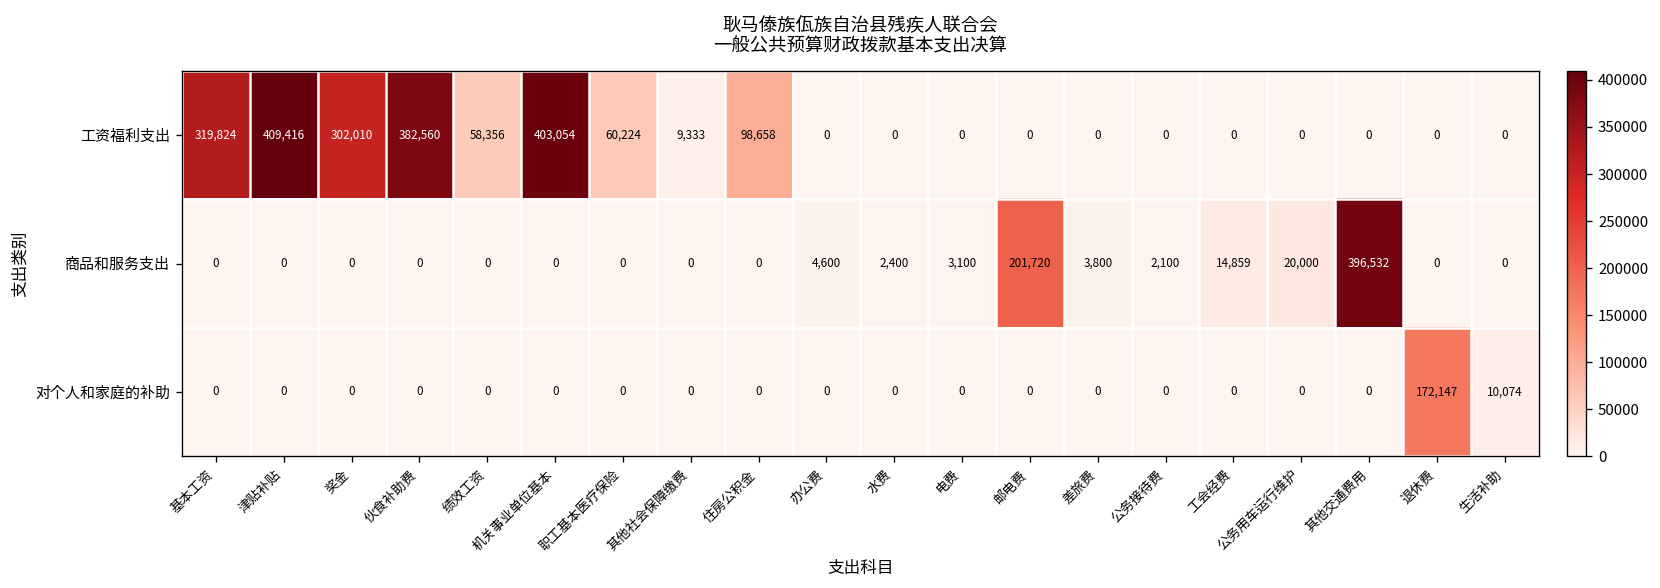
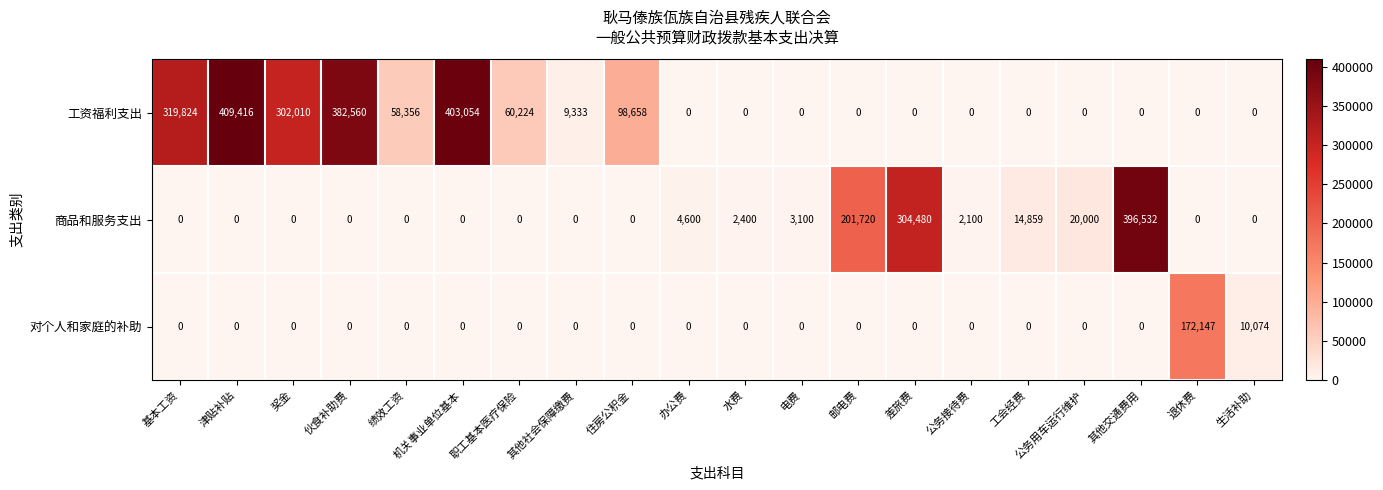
商品和服务支出, 差旅费: 3,800 -> 304,480
